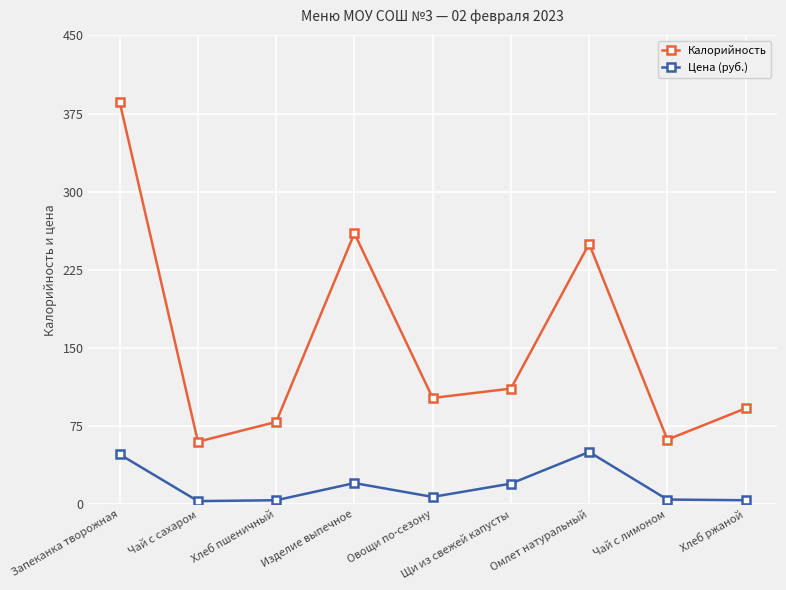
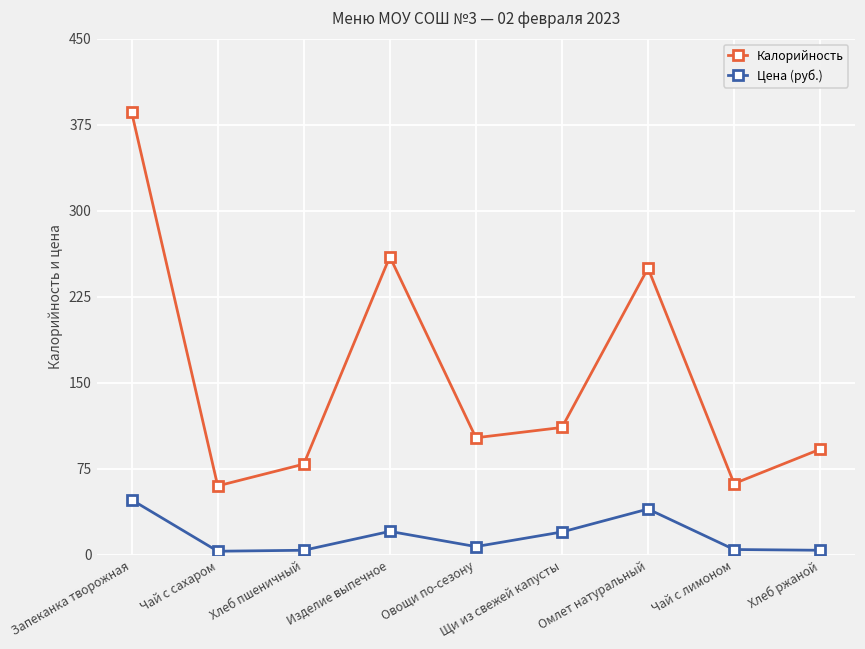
Цена (руб.), Омлет натуральный: 50 -> 40
